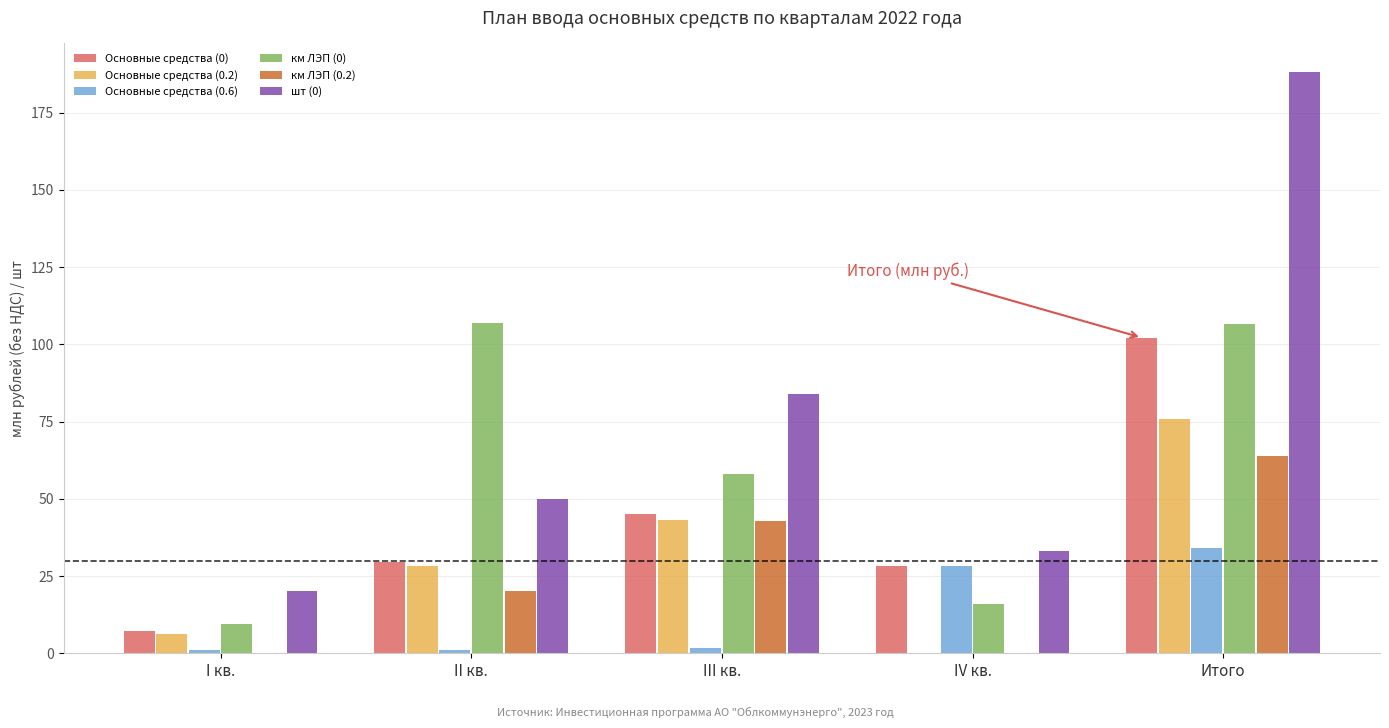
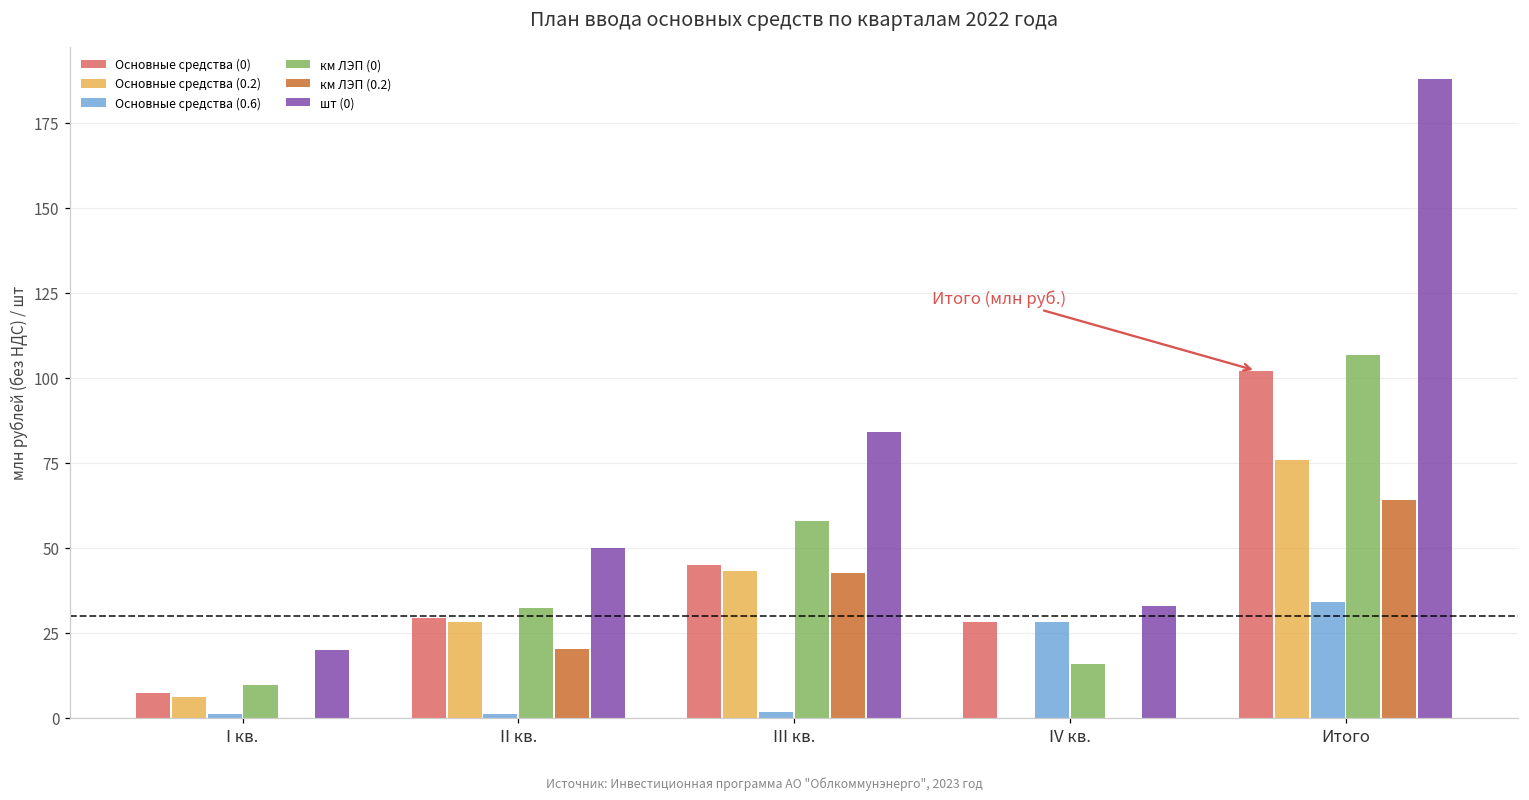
км ЛЭП (0), II кв.: 107 -> 32
